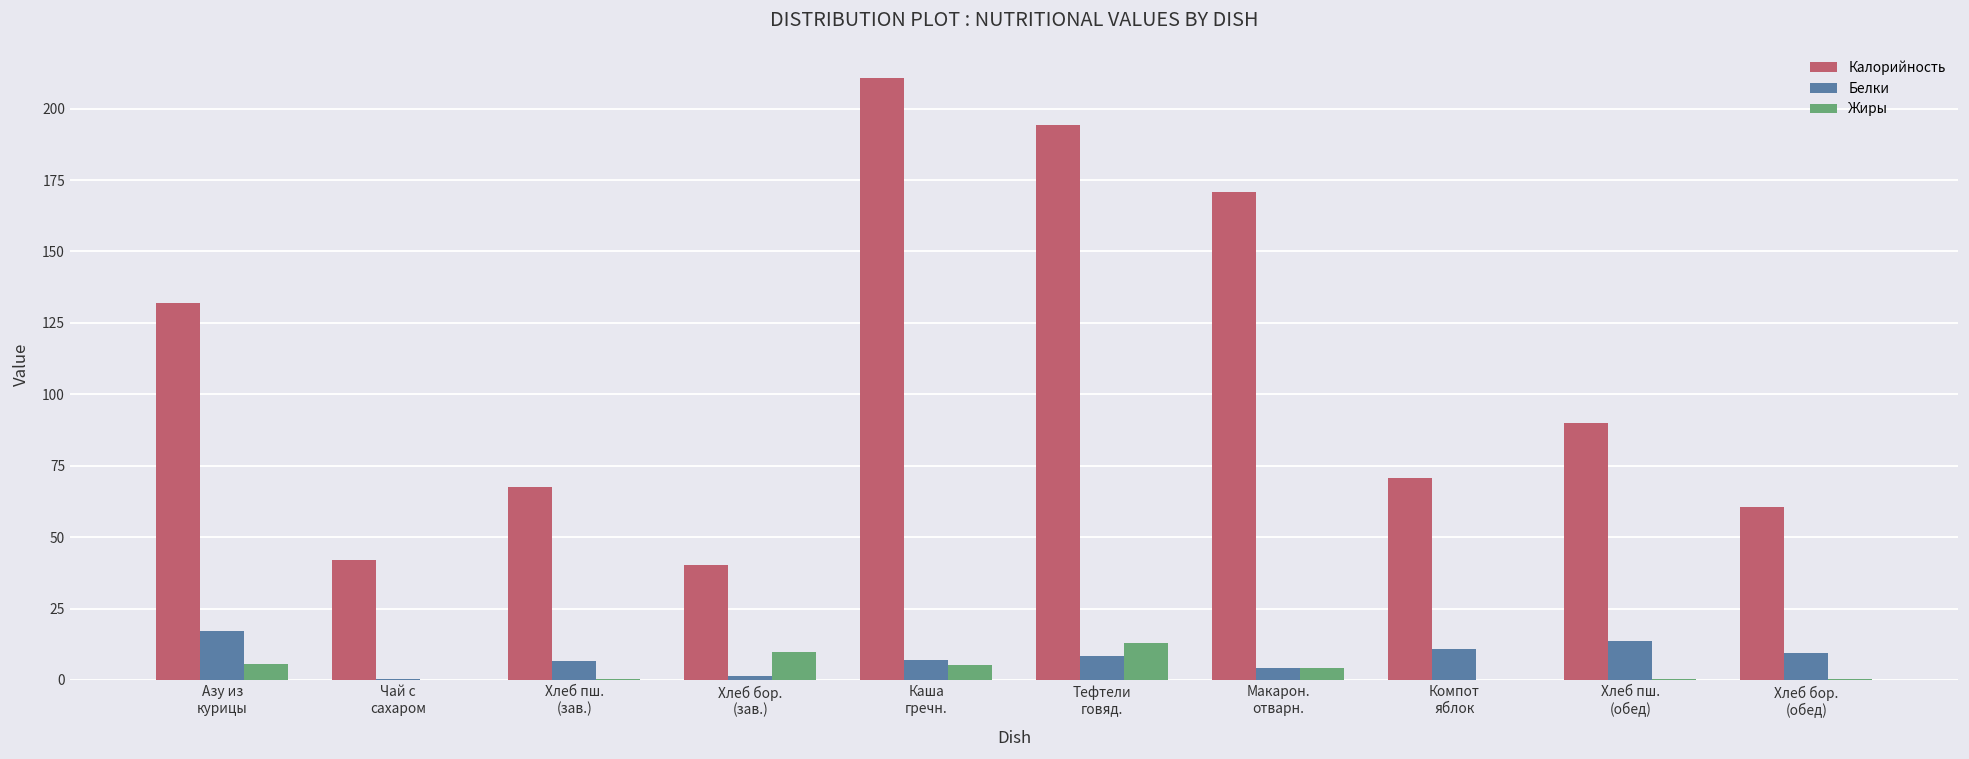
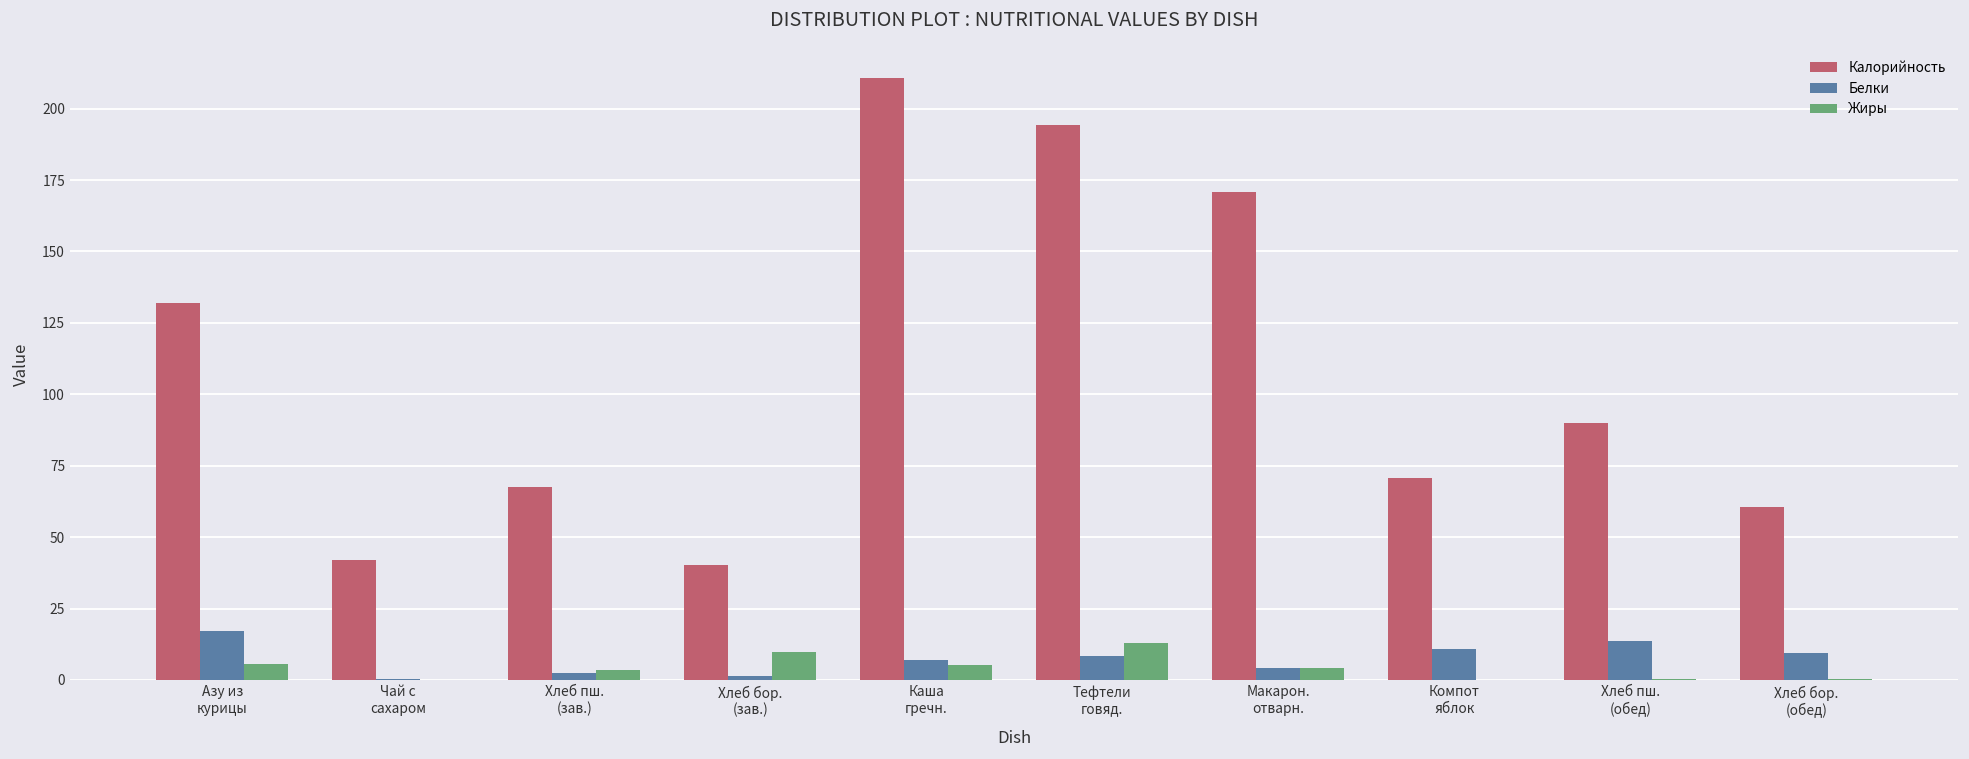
Белки, Хлеб пш. (зав.): 7 -> 2
Жиры, Хлеб пш. (зав.): 0 -> 4
